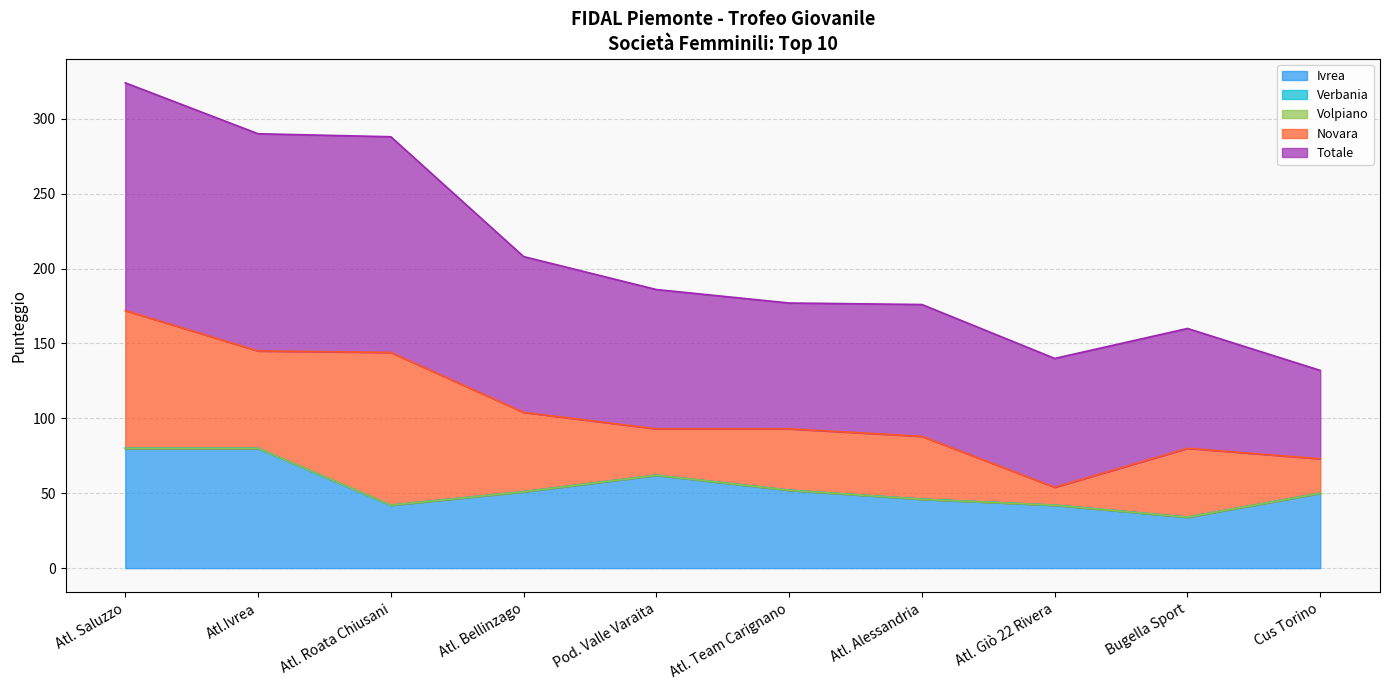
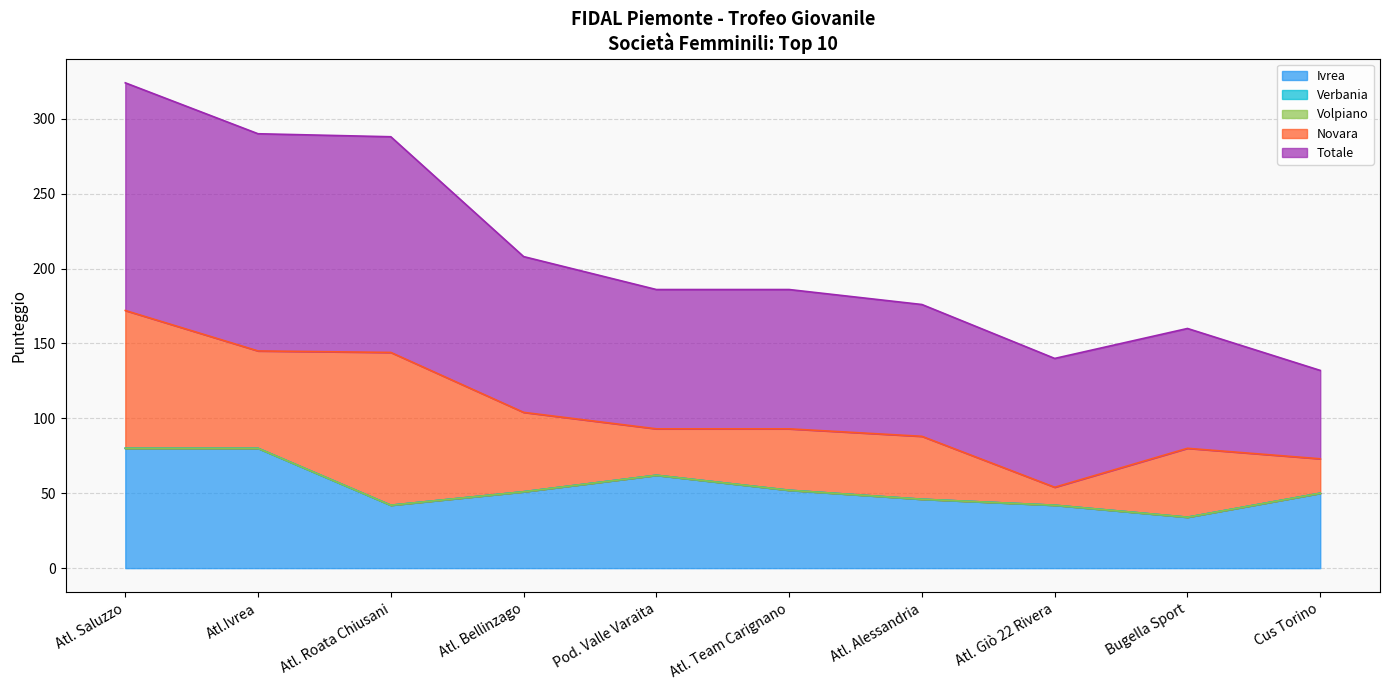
Totale, Atl. Team Carignano: 84 -> 93
